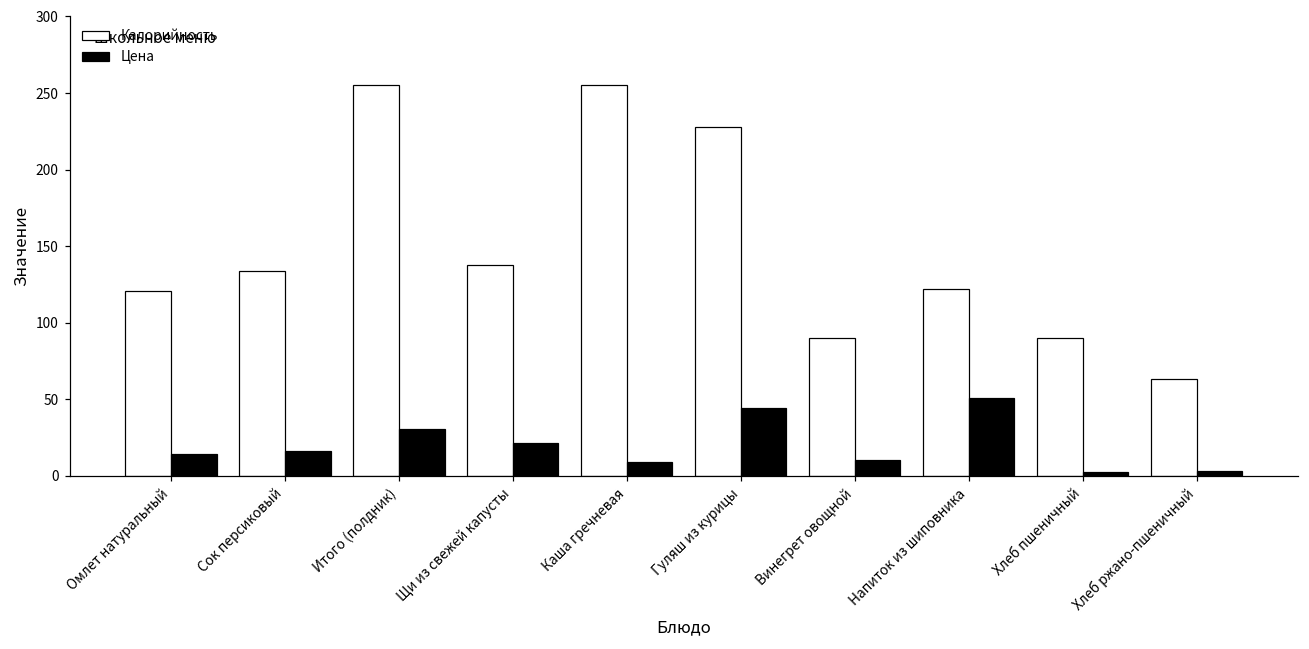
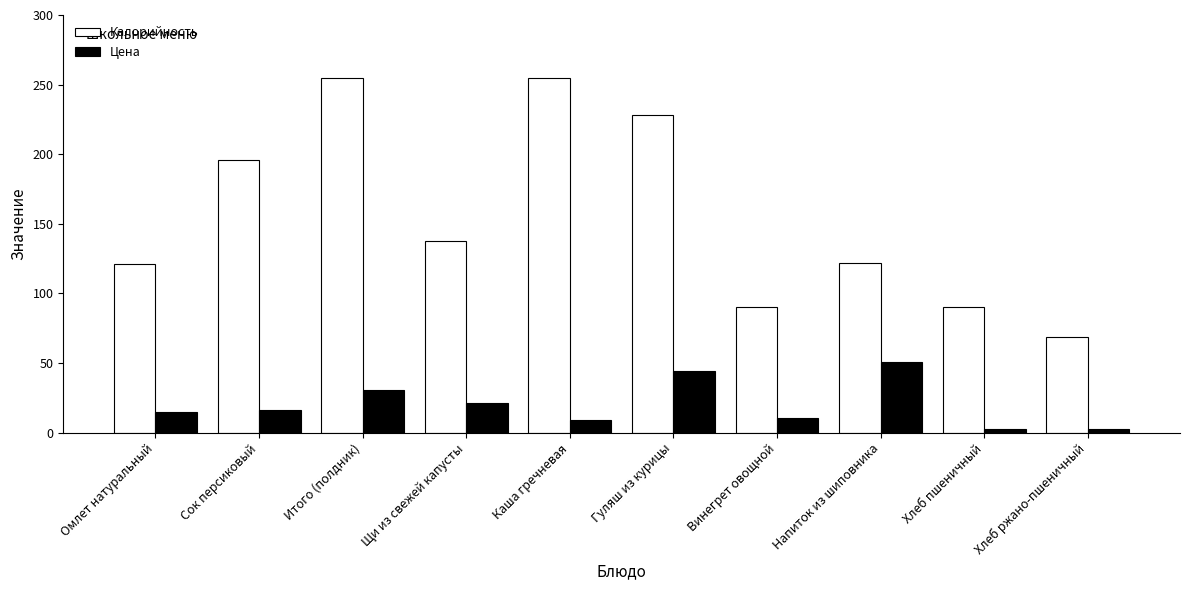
Калорийность, Сок персиковый: 134 -> 196
Калорийность, Хлеб ржано-пшеничный: 63 -> 69
